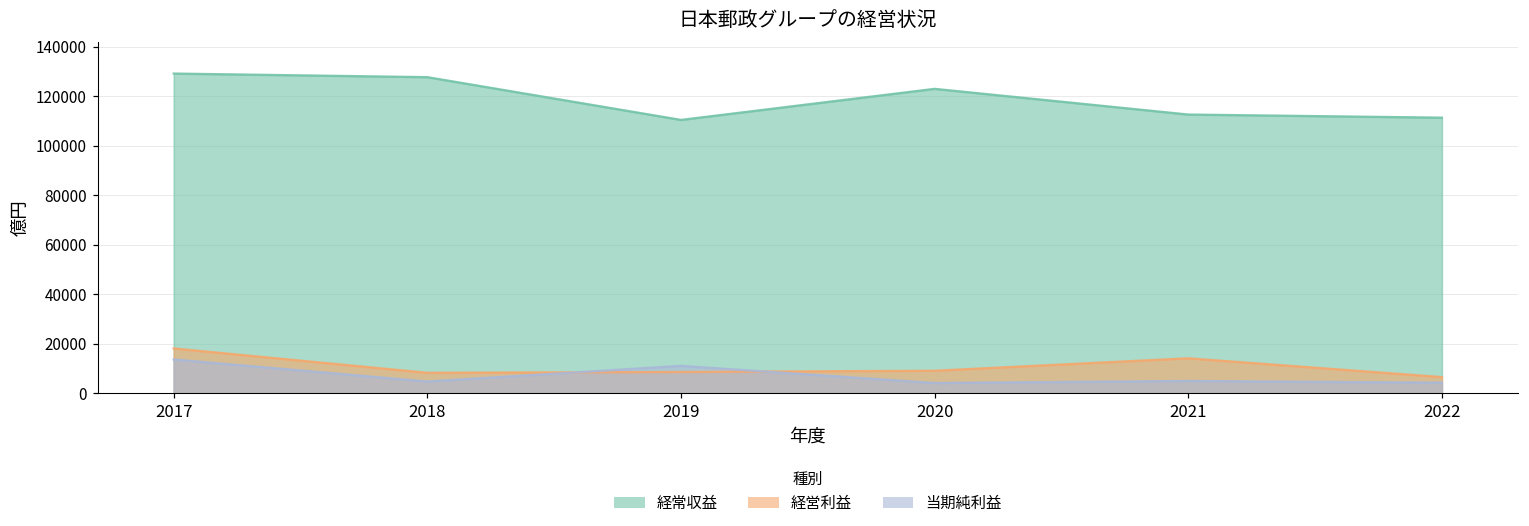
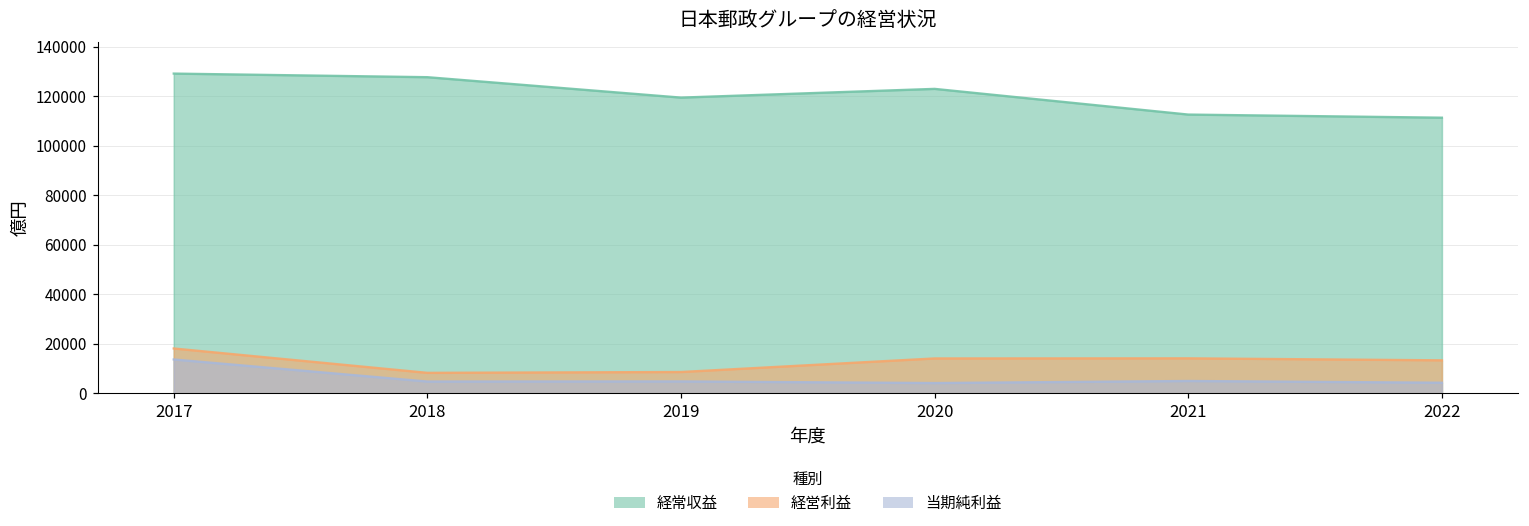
経常収益, 2019: 110000 -> 120000
当期純利益, 2019: 11000 -> 5000
経営利益, 2020: 9000 -> 14000
経営利益, 2022: 7000 -> 13000
